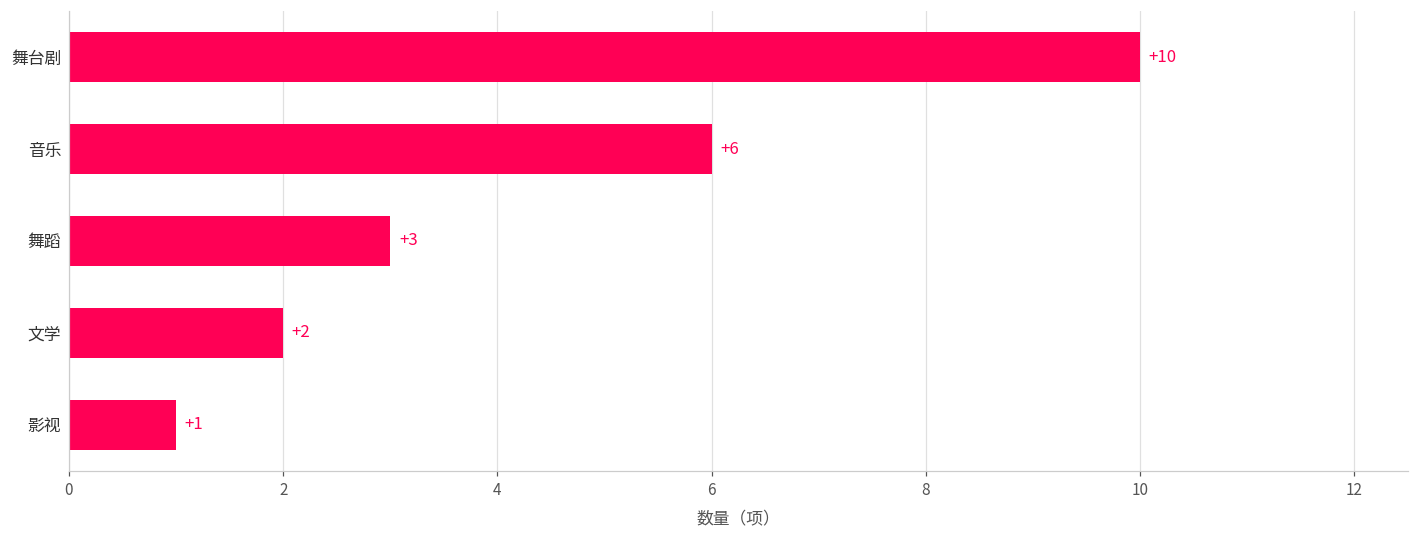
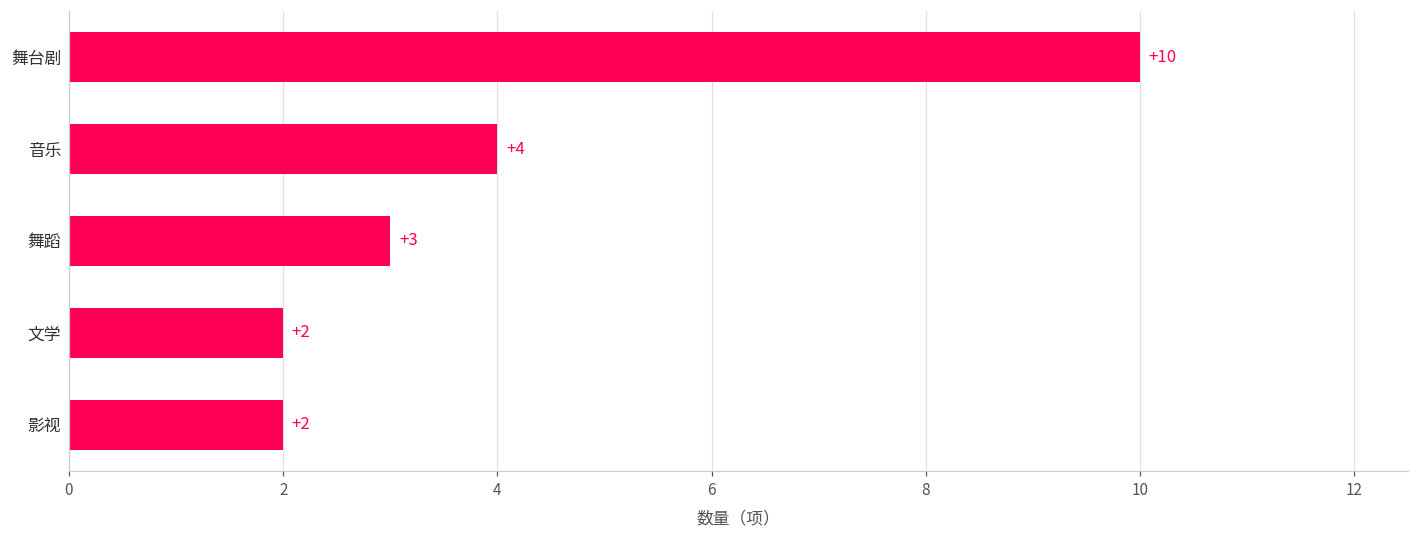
音乐: +6 -> +4
影视: +1 -> +2
